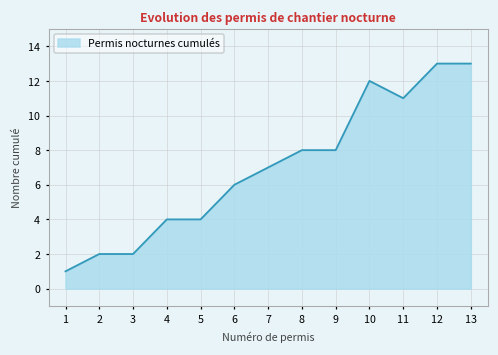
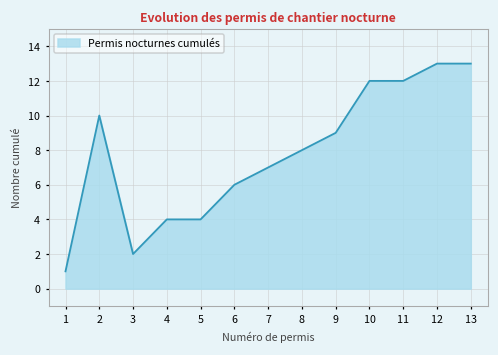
2: 2 -> 10
9: 8 -> 9
11: 11 -> 12
